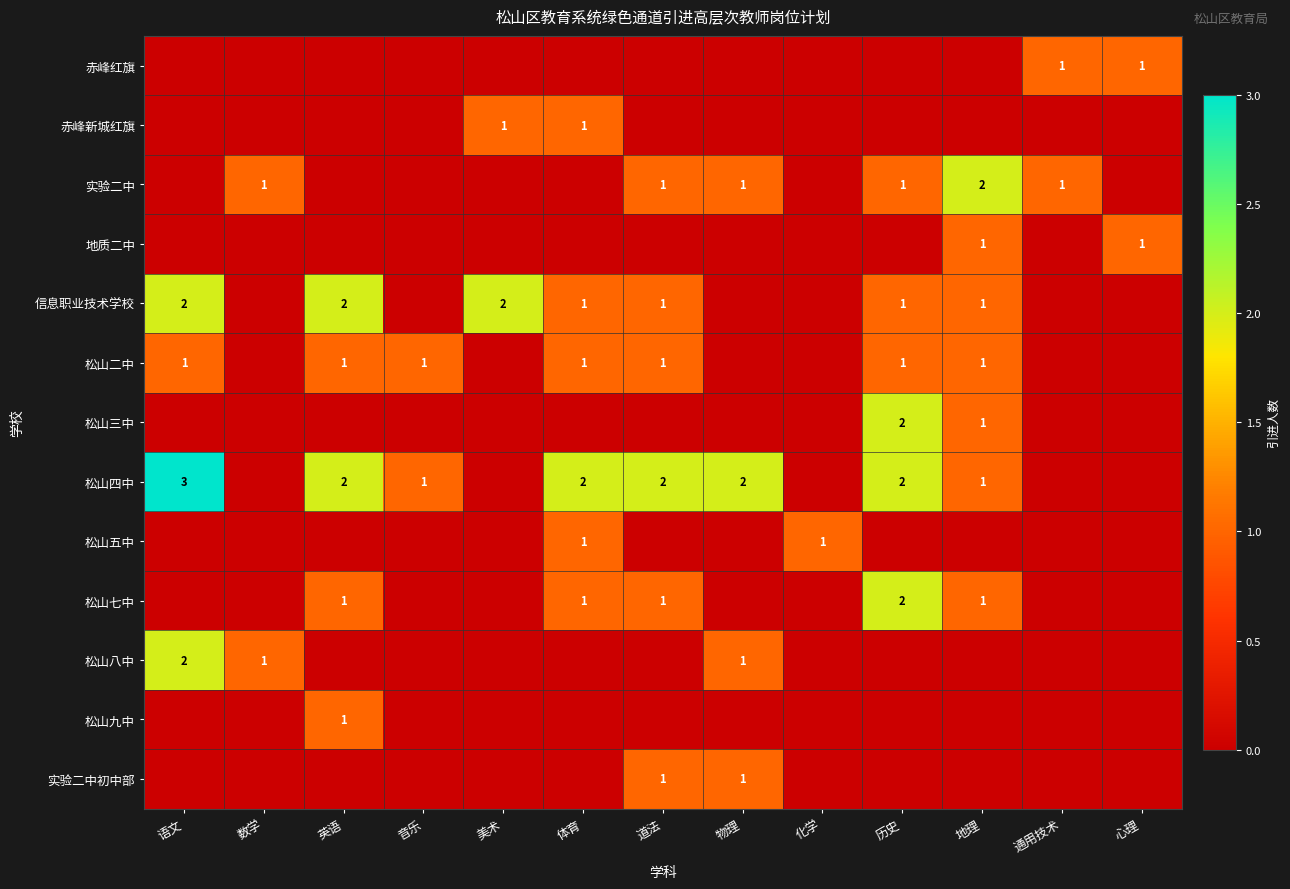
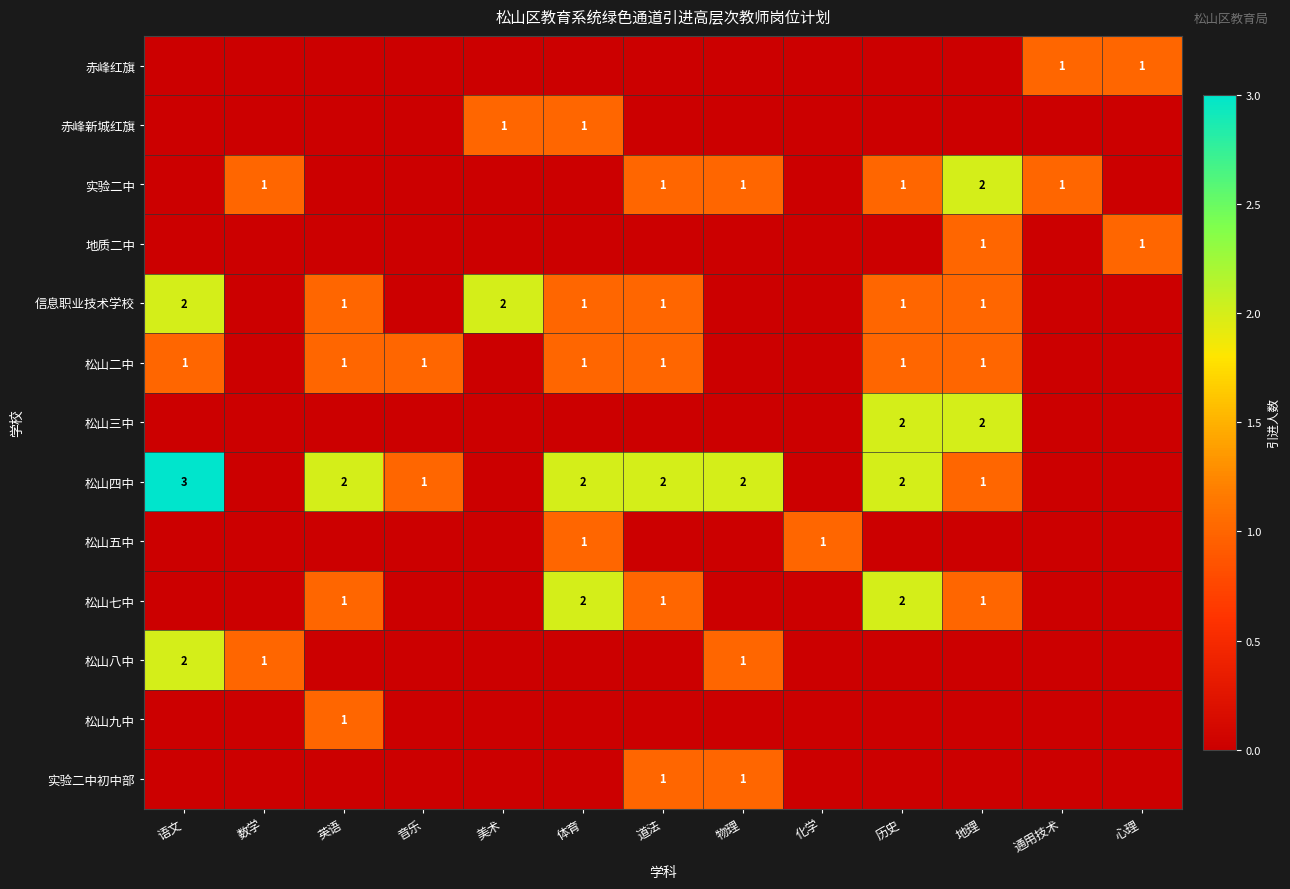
信息职业技术学校, 英语: 2 -> 1
松山三中, 地理: 1 -> 2
松山七中, 体育: 1 -> 2
